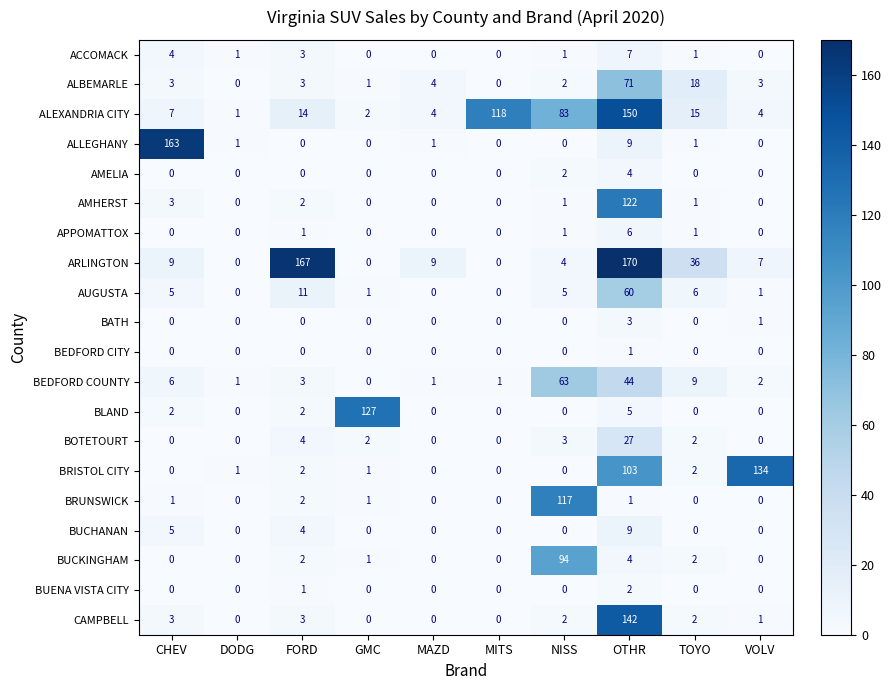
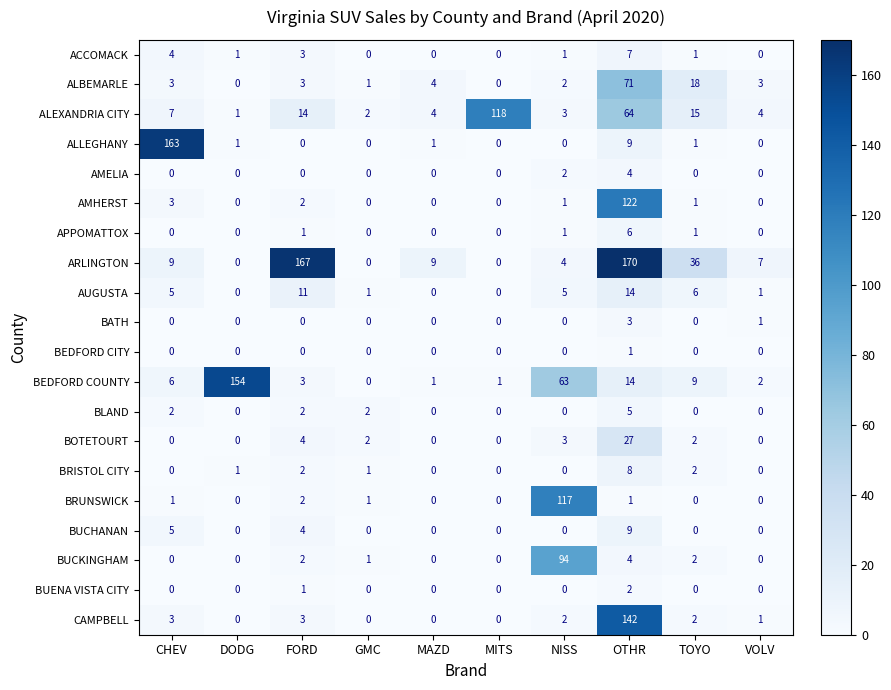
ALEXANDRIA CITY, NISS: 83 -> 3
ALEXANDRIA CITY, OTHR: 150 -> 64
AUGUSTA, OTHR: 60 -> 14
BEDFORD COUNTY, DODG: 1 -> 154
BEDFORD COUNTY, OTHR: 44 -> 14
BLAND, GMC: 127 -> 2
BRISTOL CITY, OTHR: 103 -> 8
BRISTOL CITY, VOLV: 134 -> 0
